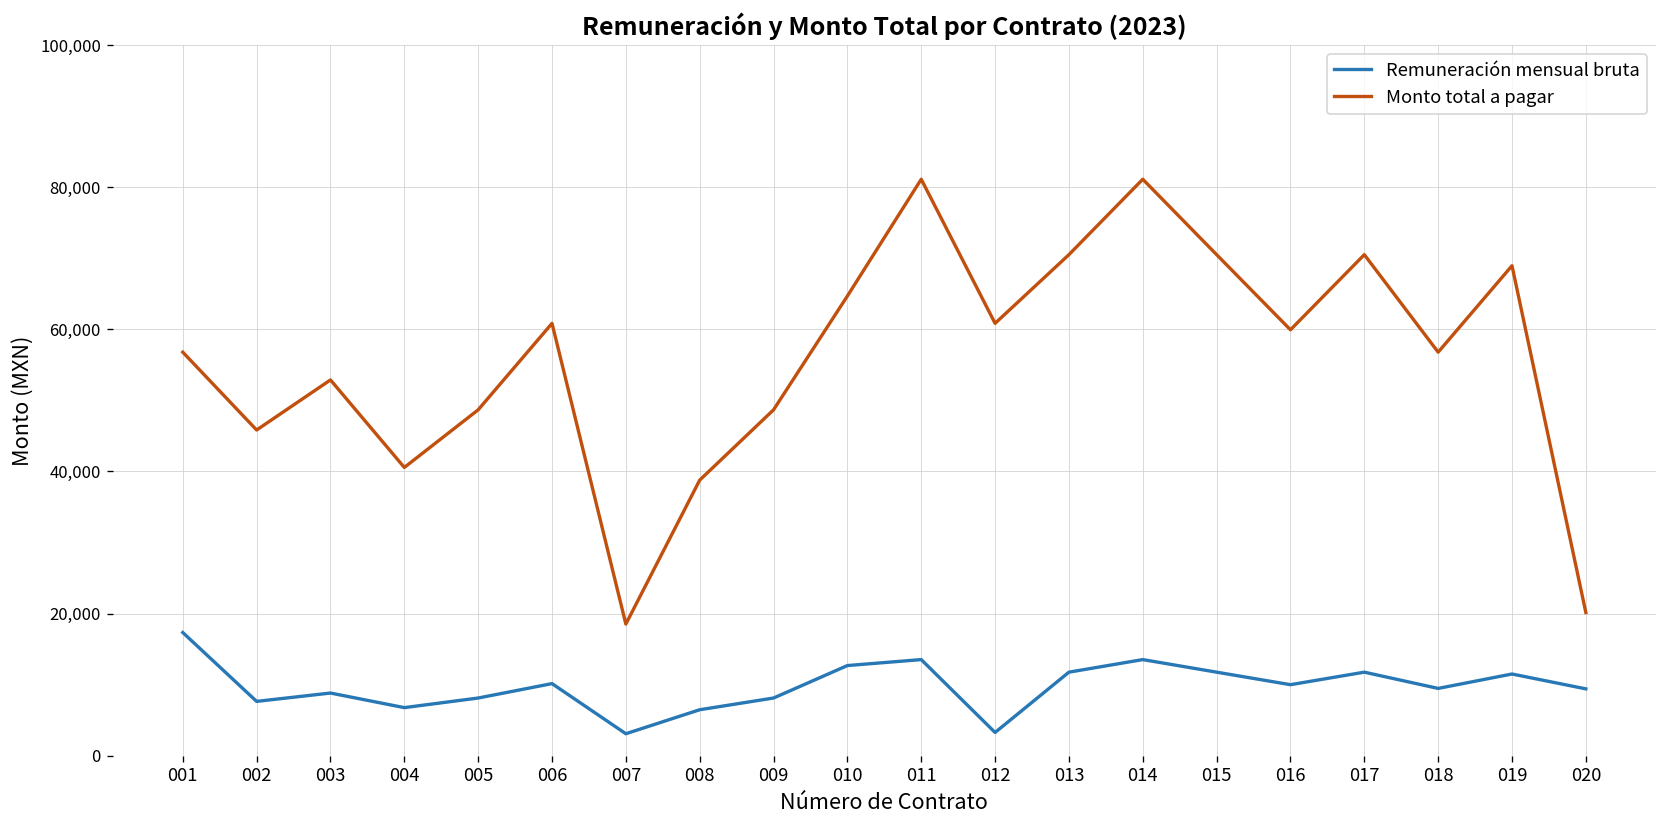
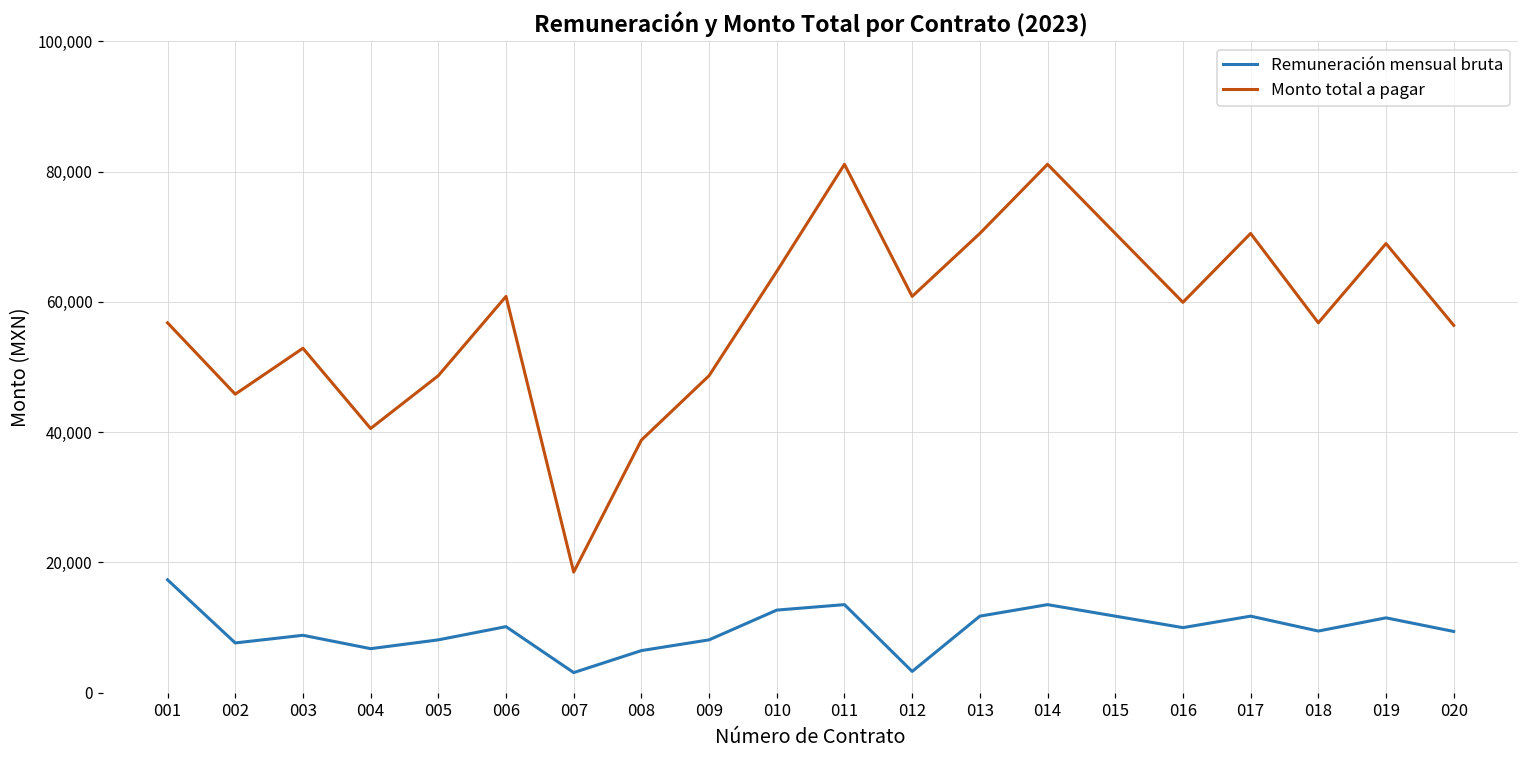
Monto total a pagar, 020: 20,000 -> 56,000
